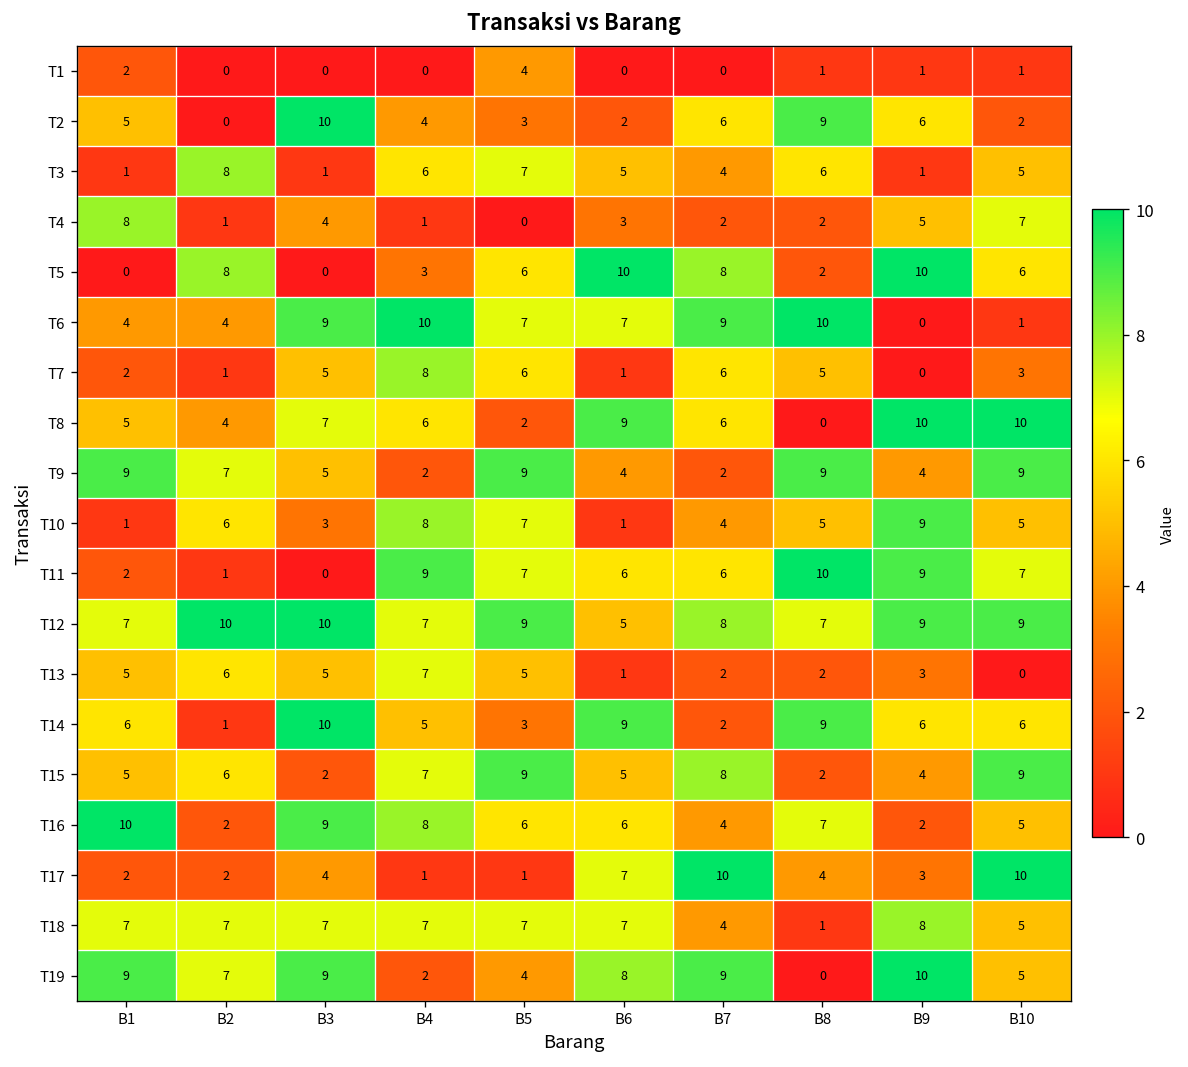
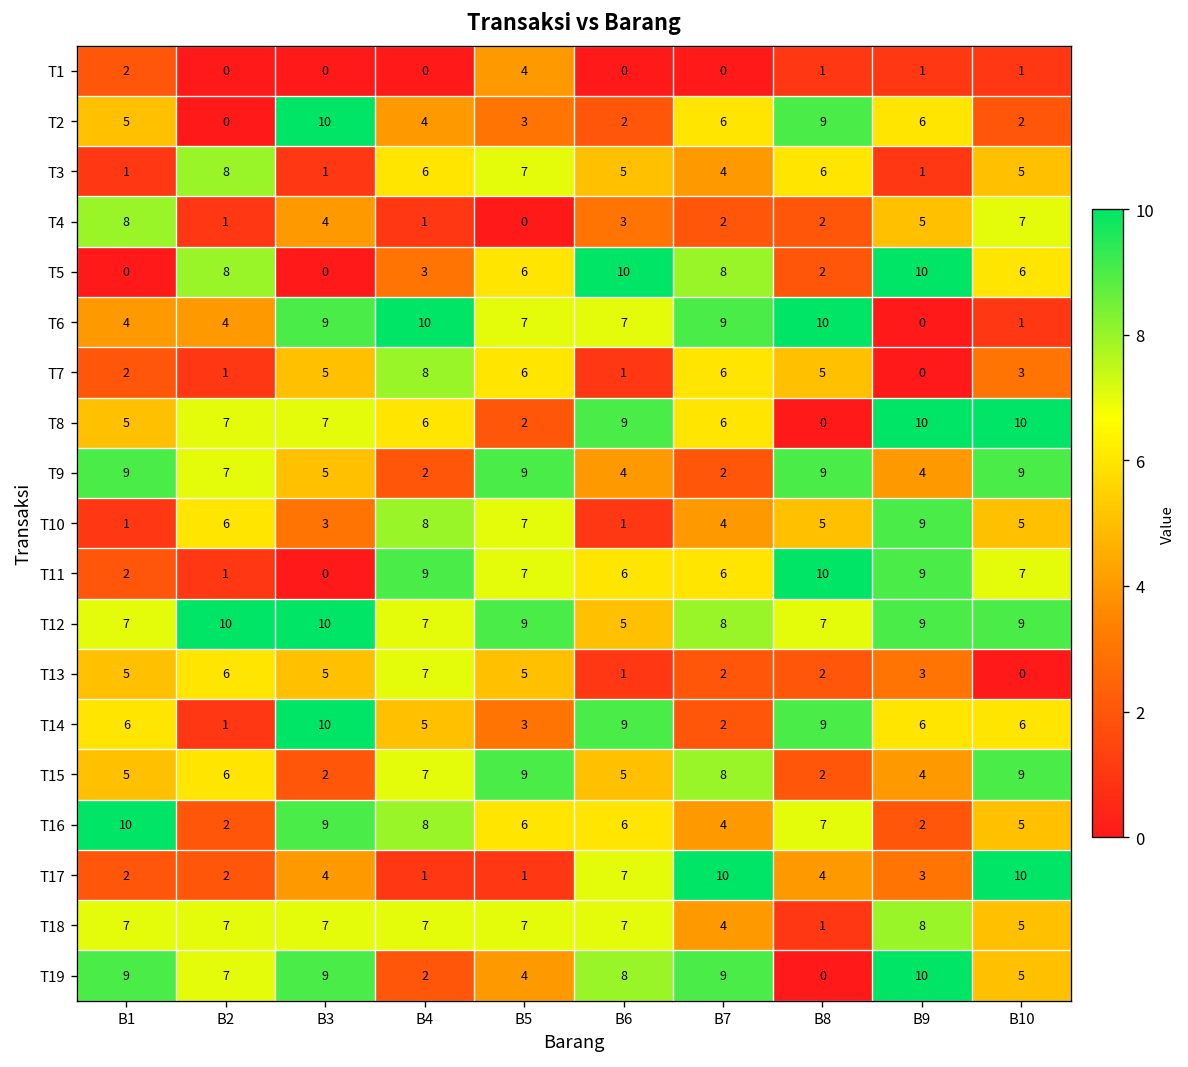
T8, B2: 4 -> 7
